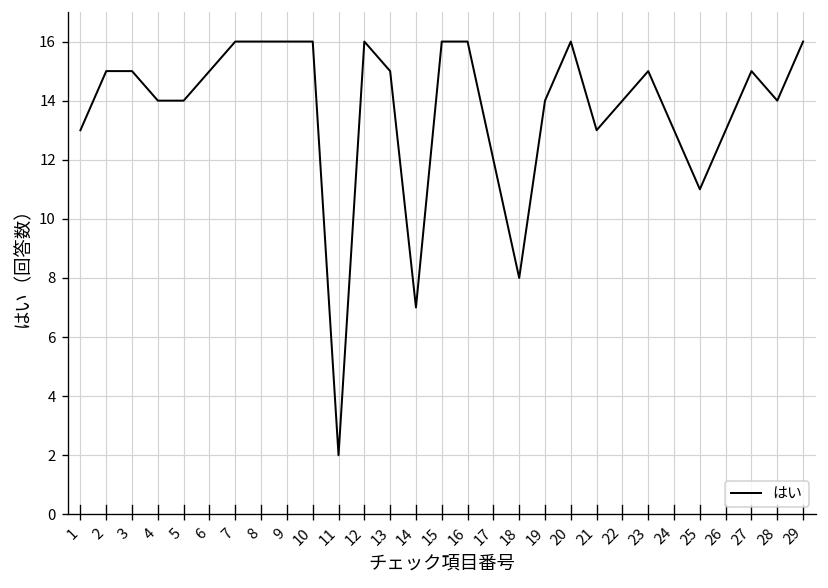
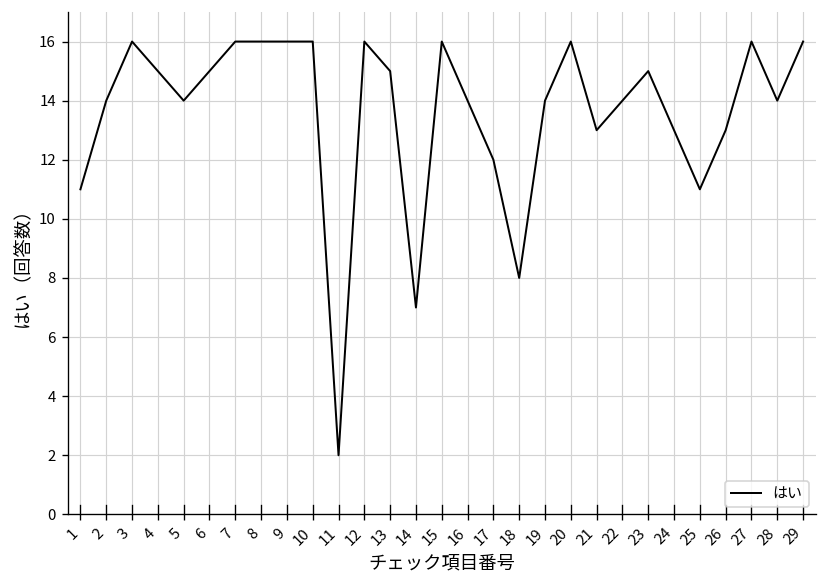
1: 13 -> 11
2: 15 -> 14
3: 15 -> 16
4: 14 -> 15
16: 16 -> 14
27: 15 -> 16
